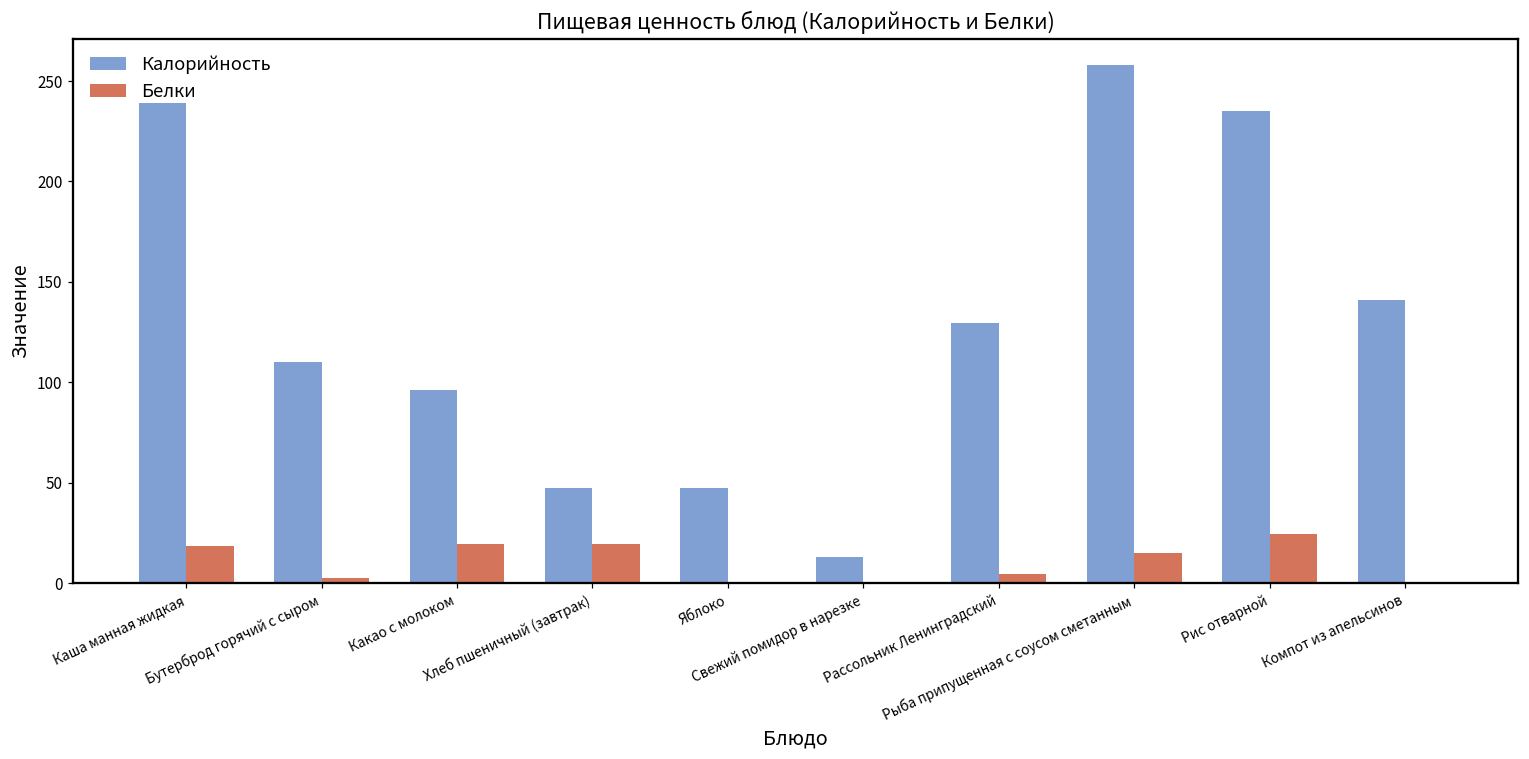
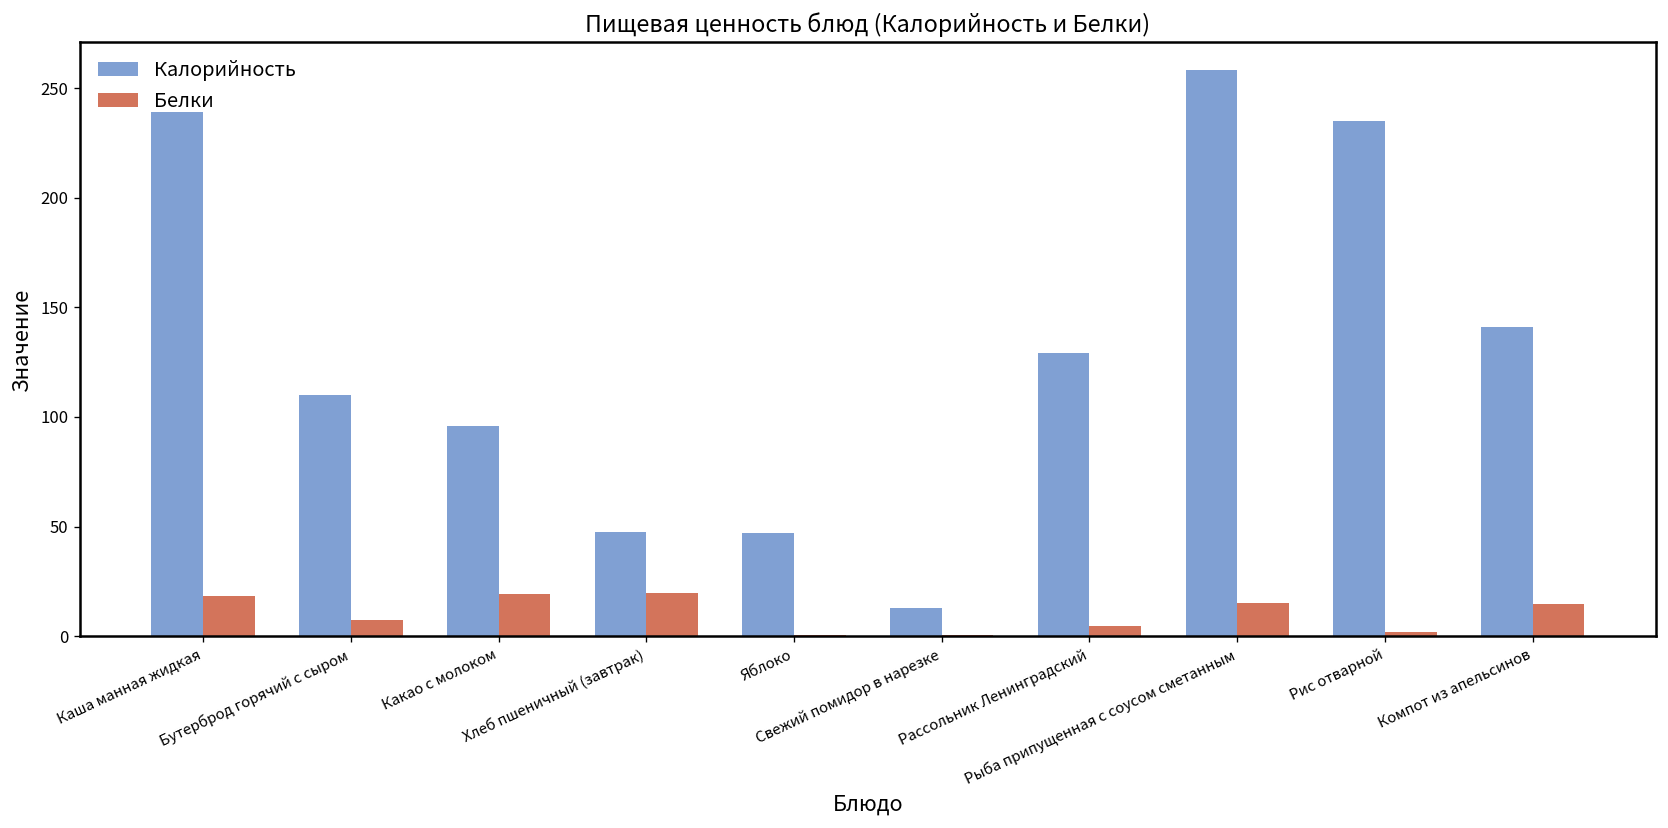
Белки, Бутерброд горячий с сыром: 3 -> 8
Белки, Рис отварной: 25 -> 2
Белки, Компот из апельсинов: 1 -> 15
